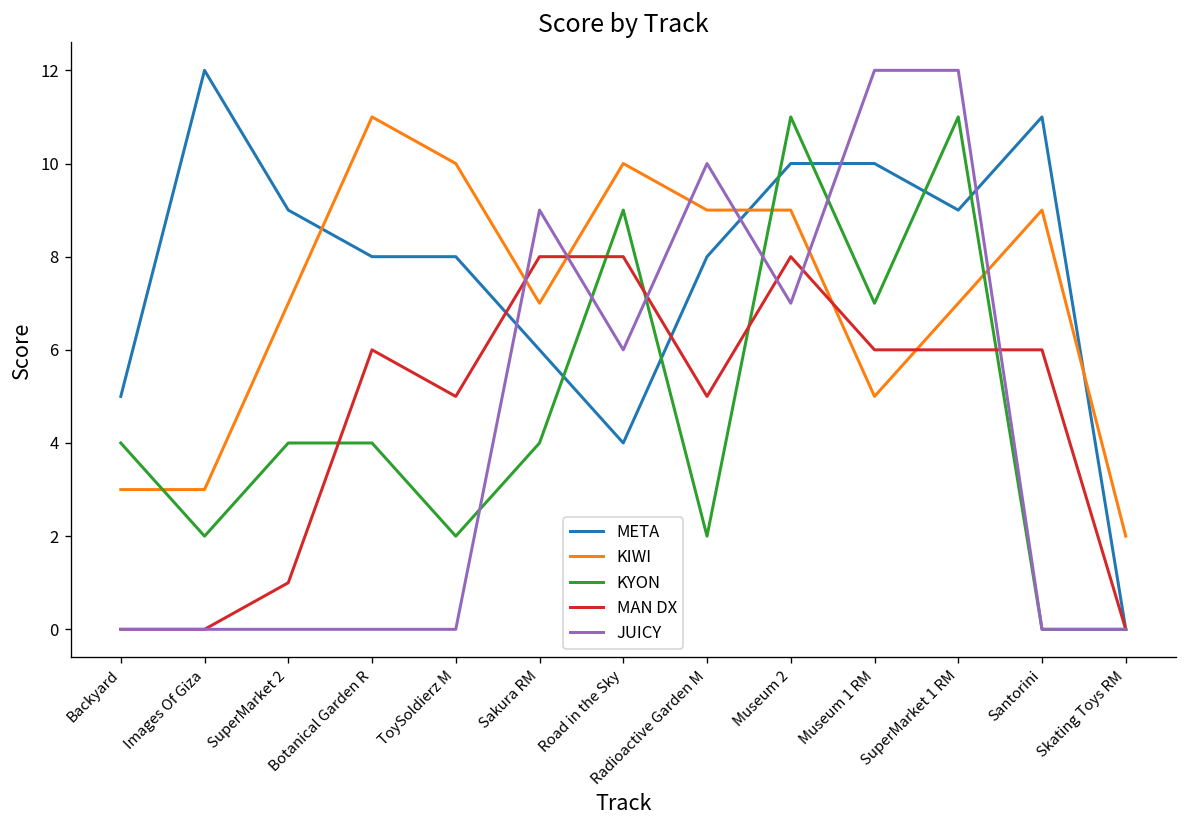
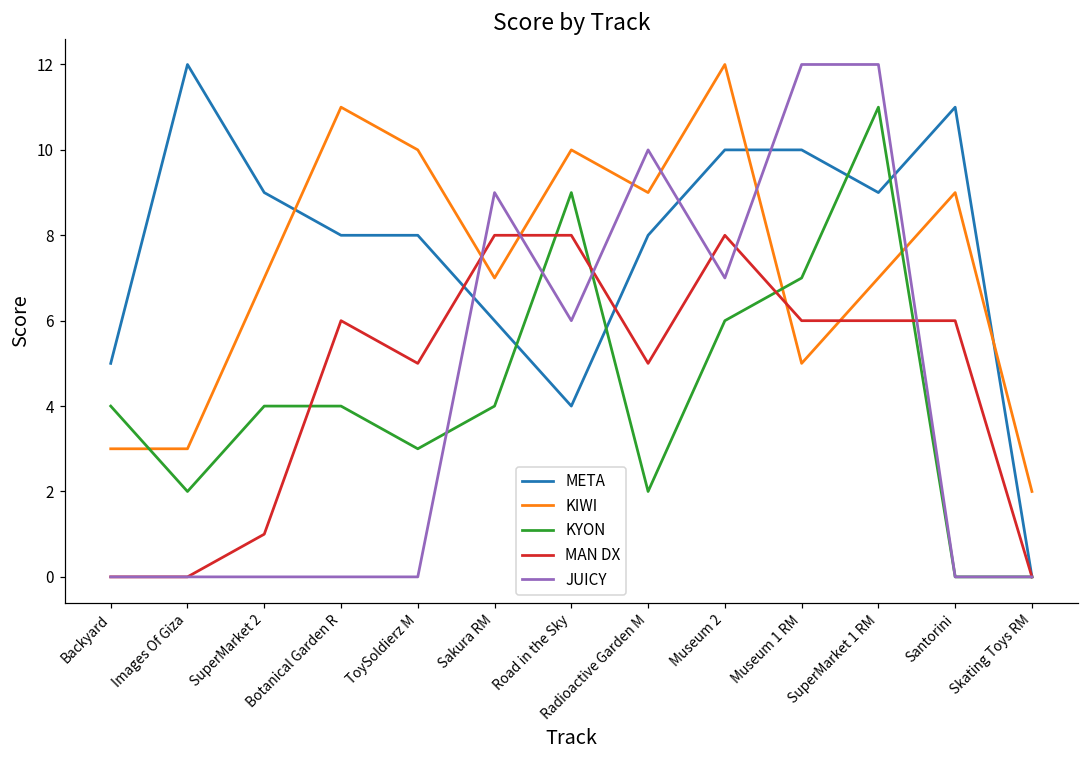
KYON, ToySoldierz M: 2 -> 3
KIWI, Museum 2: 9 -> 12
KYON, Museum 2: 11 -> 6
